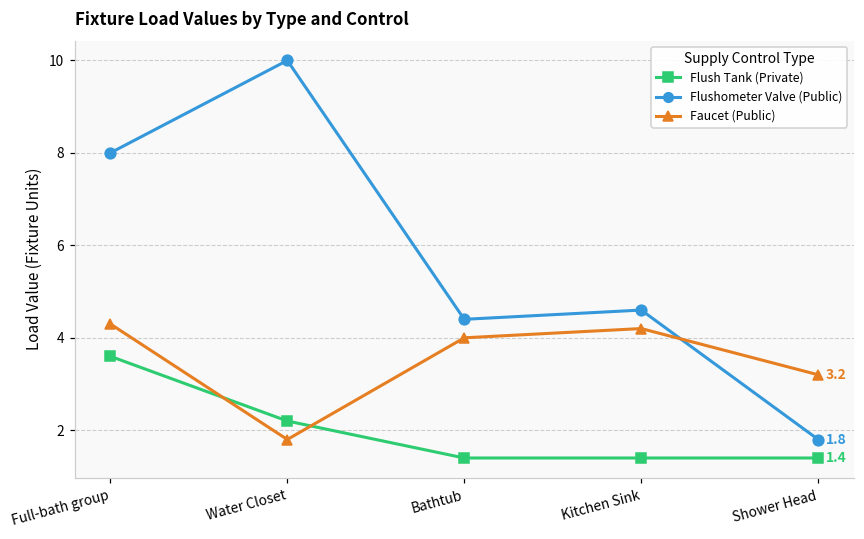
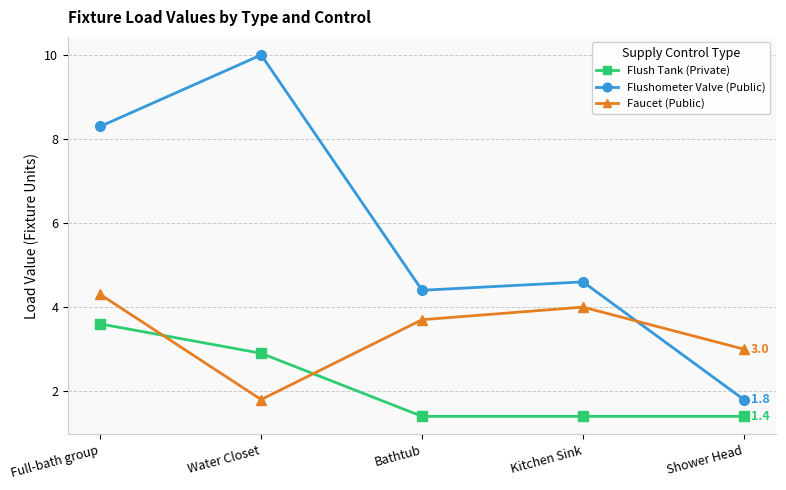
Flushometer Valve (Public), Full-bath group: 8.0 -> 8.3
Flush Tank (Private), Water Closet: 2.2 -> 2.9
Faucet (Public), Bathtub: 4.0 -> 3.7
Faucet (Public), Kitchen Sink: 4.2 -> 4.0
Faucet (Public), Shower Head: 3.2 -> 3.0
